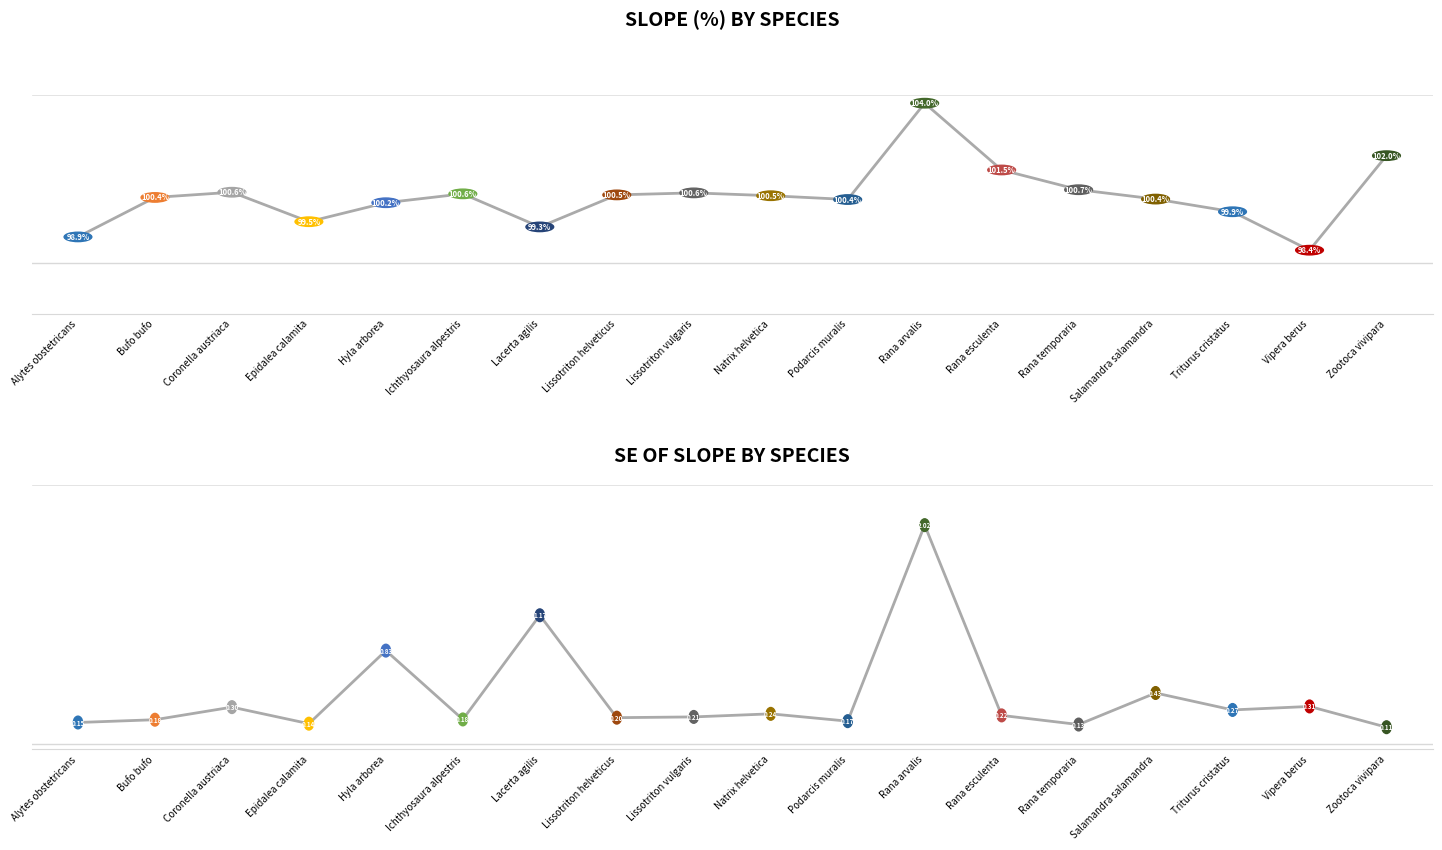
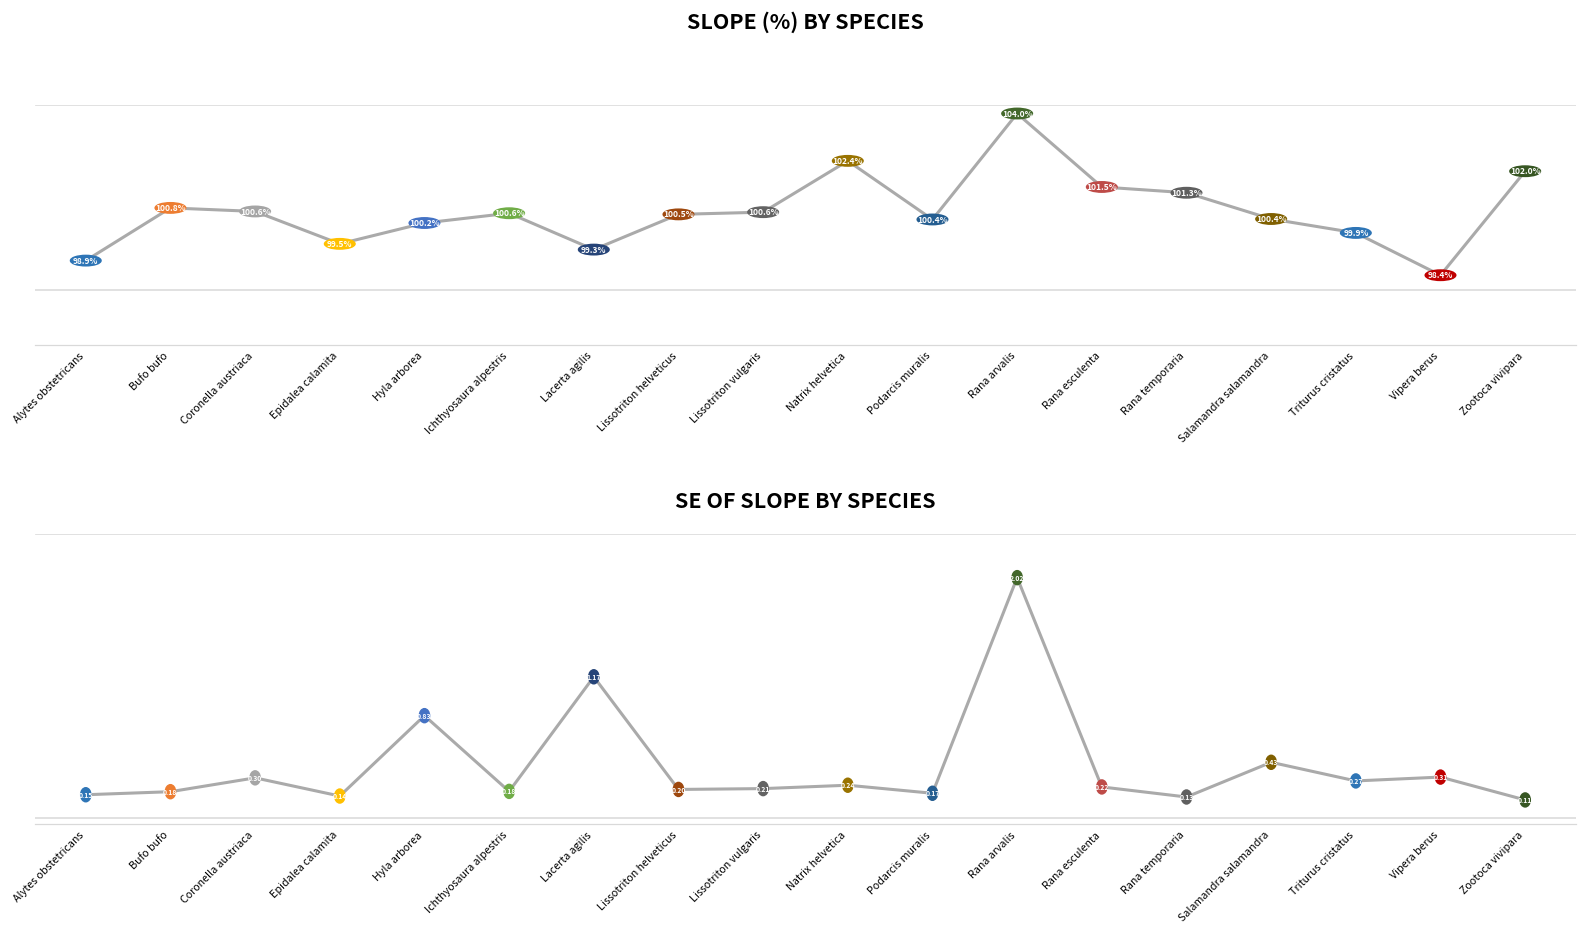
SLOPE (%) BY SPECIES, Bufo bufo: 100.4% -> 100.8%
SLOPE (%) BY SPECIES, Natrix helvetica: 100.5% -> 102.4%
SLOPE (%) BY SPECIES, Rana temporaria: 100.7% -> 101.3%
